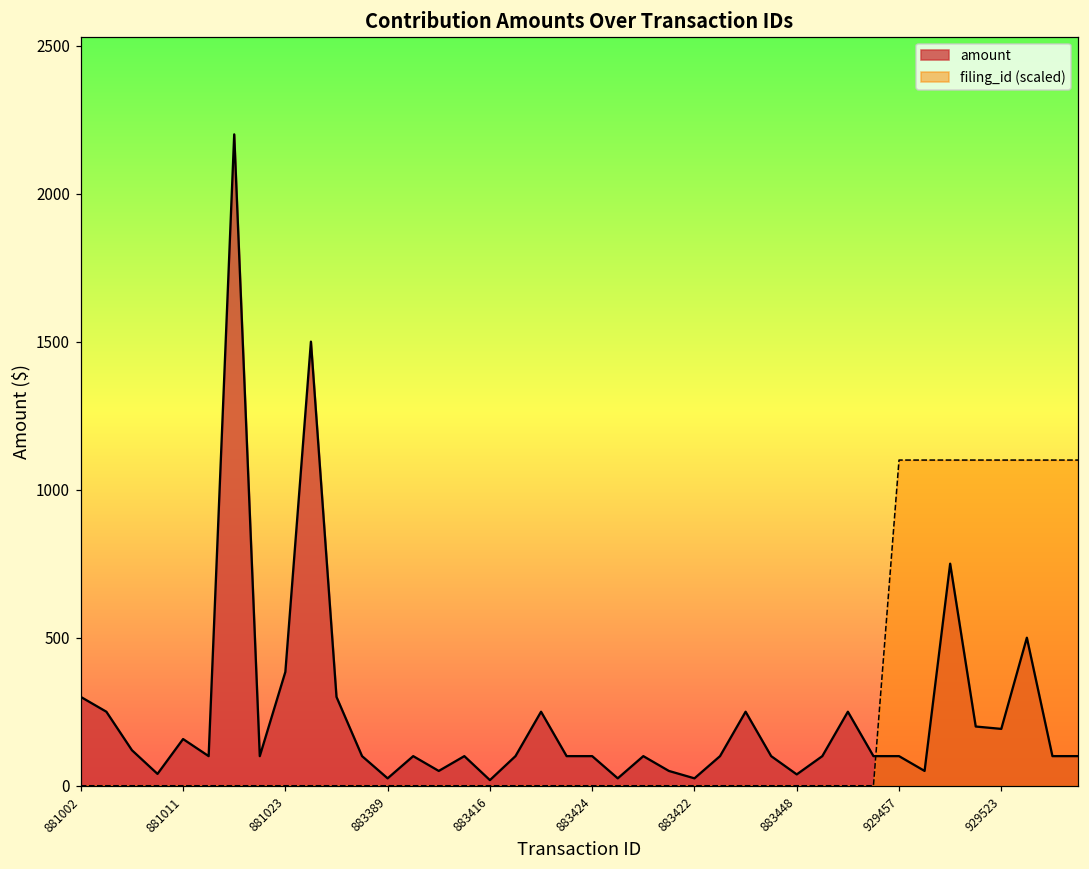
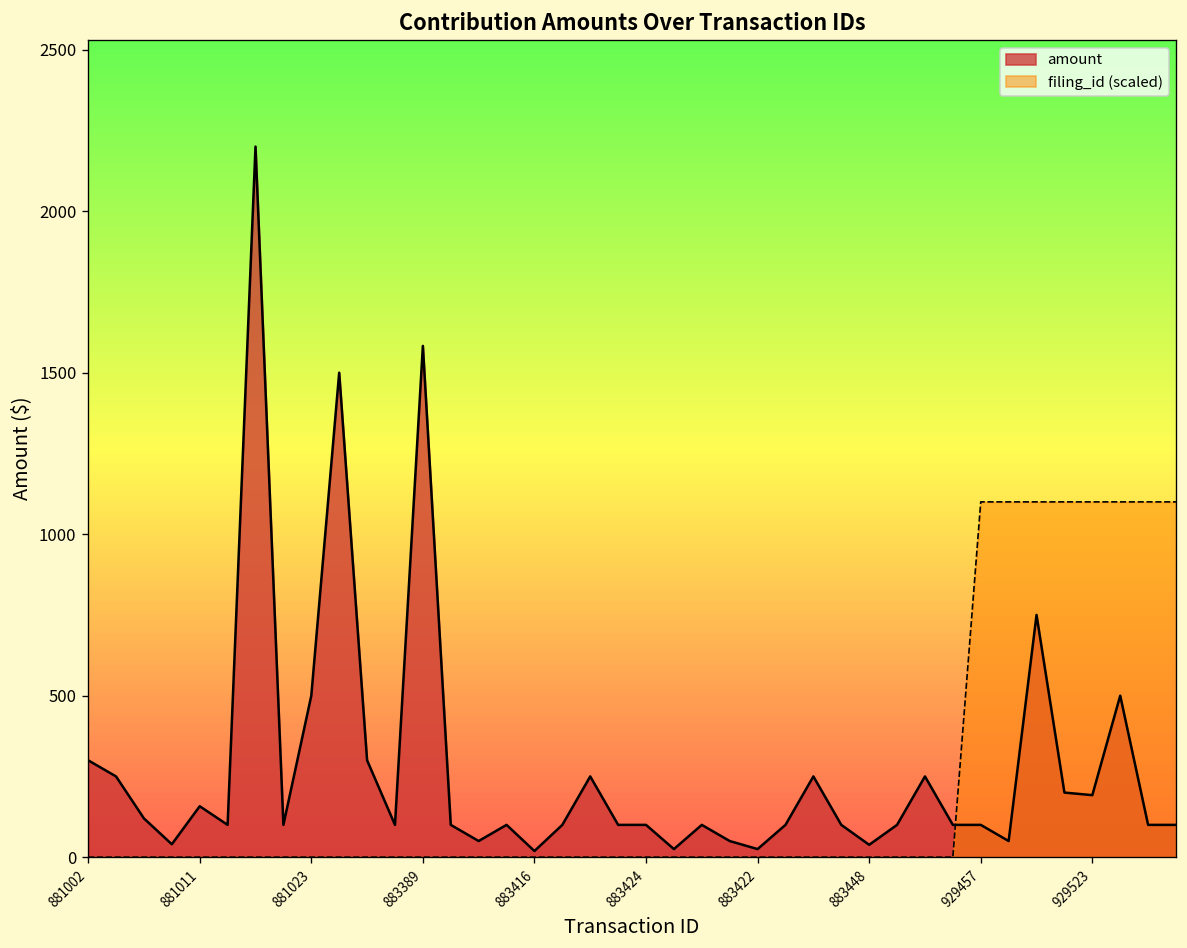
amount, 881023: 380 -> 500
amount, 883389: 30 -> 1580
